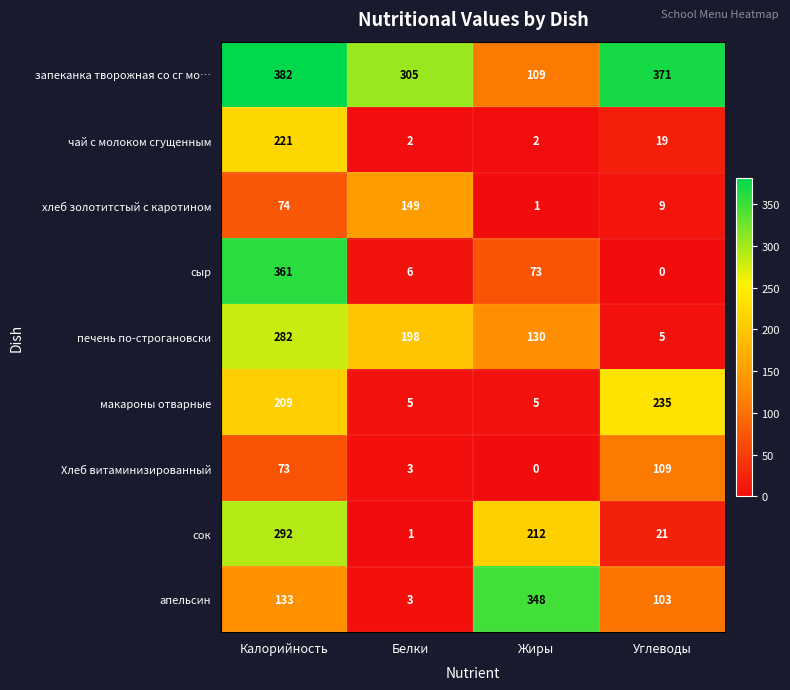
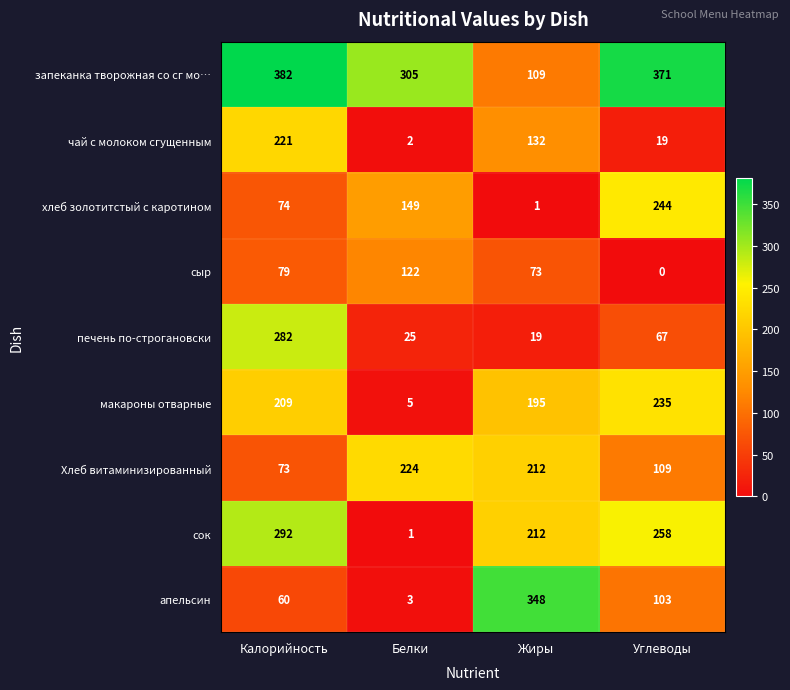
чай с молоком сгущенным, Жиры: 2 -> 132
хлеб золотитстый с каротином, Углеводы: 9 -> 244
сыр, Калорийность: 361 -> 79
сыр, Белки: 6 -> 122
печень по-строгановски, Белки: 198 -> 25
печень по-строгановски, Жиры: 130 -> 19
печень по-строгановски, Углеводы: 5 -> 67
макароны отварные, Жиры: 5 -> 195
Хлеб витаминизированный, Белки: 3 -> 224
Хлеб витаминизированный, Жиры: 0 -> 212
сок, Углеводы: 21 -> 258
апельсин, Калорийность: 133 -> 60
